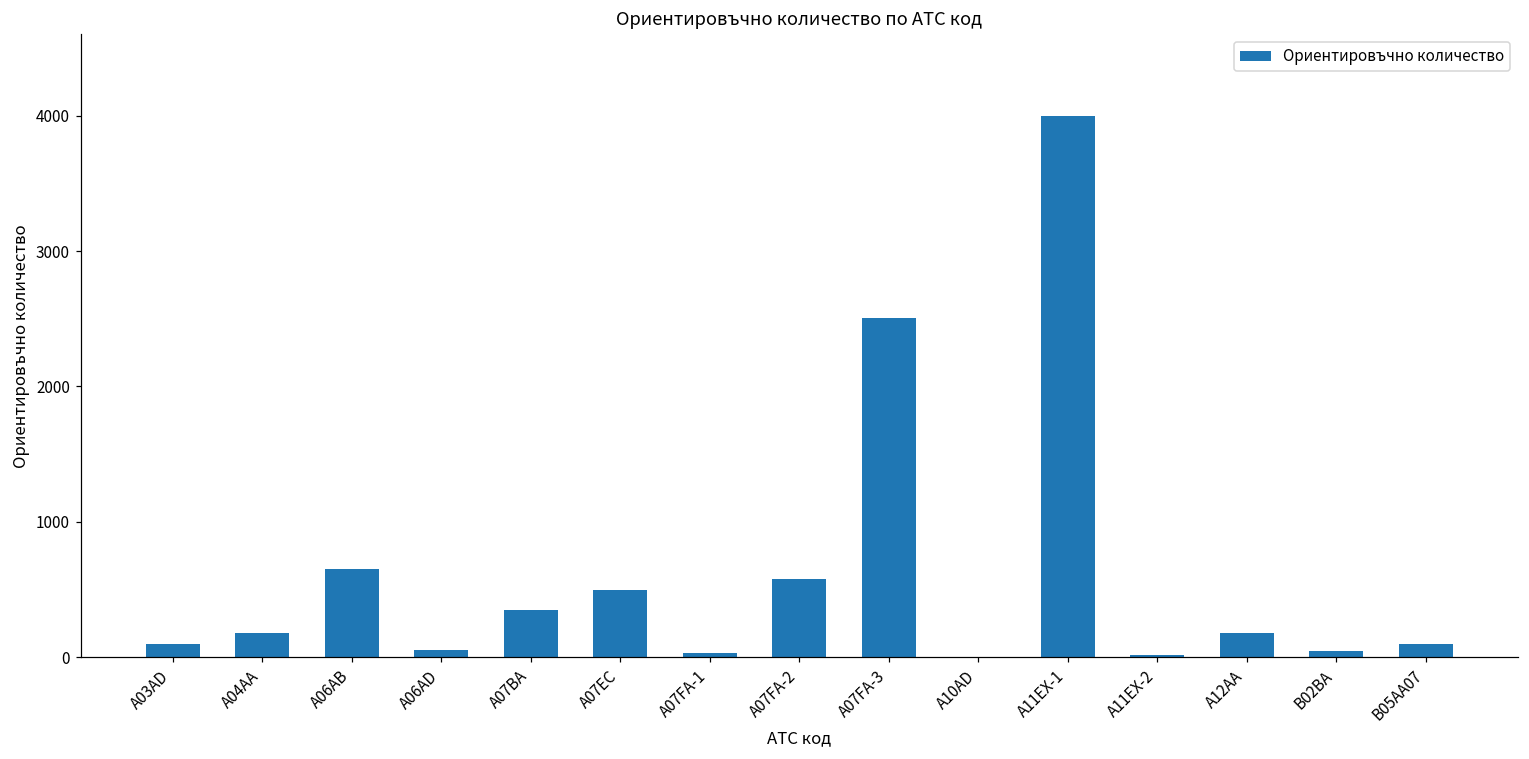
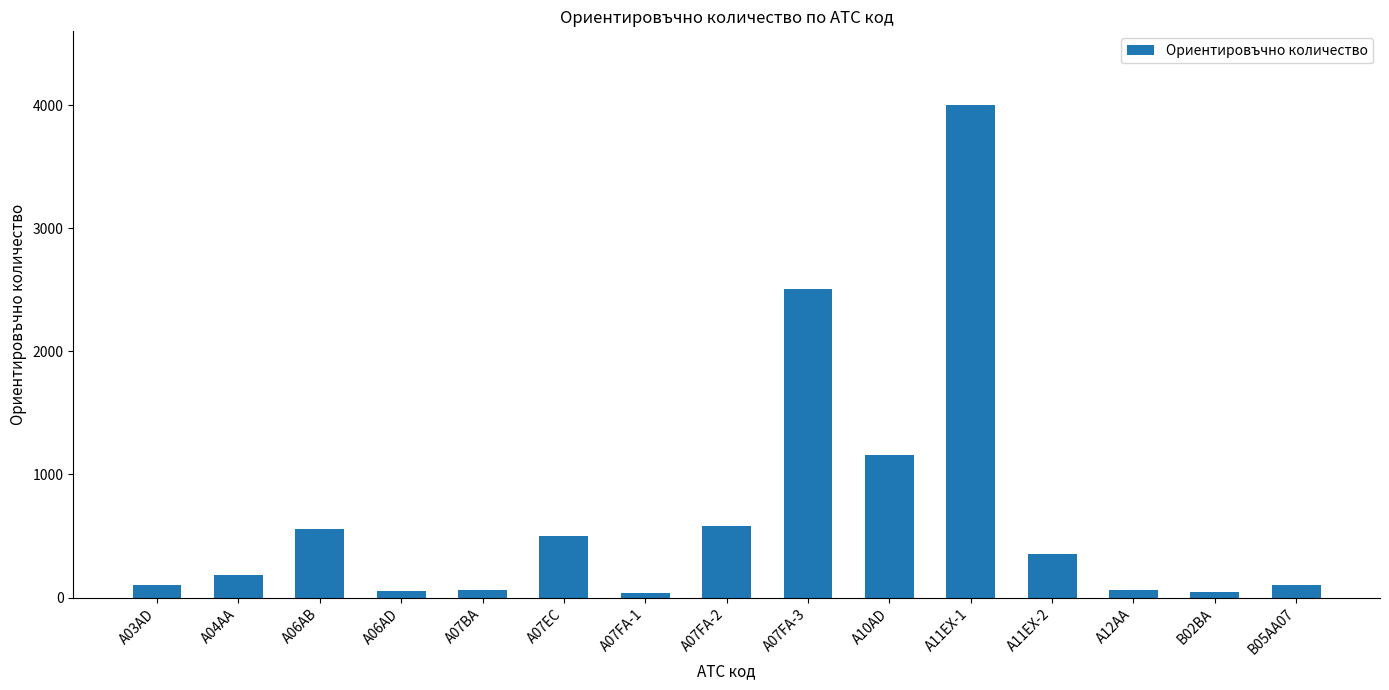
A06AB: 650 -> 550
A07BA: 350 -> 60
A10AD: 10 -> 1160
A11EX-2: 20 -> 360
A12AA: 180 -> 60
